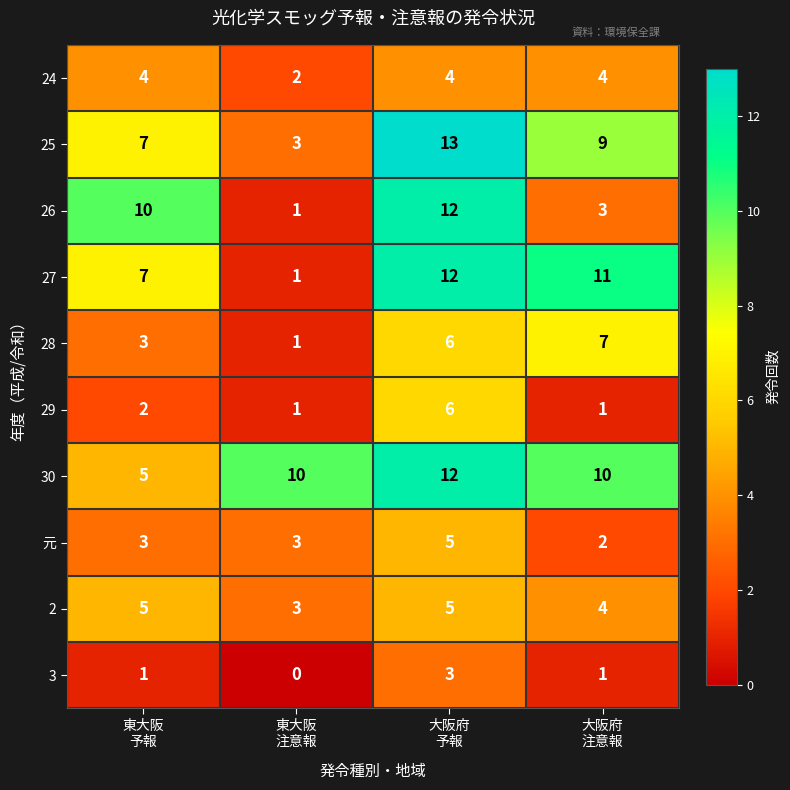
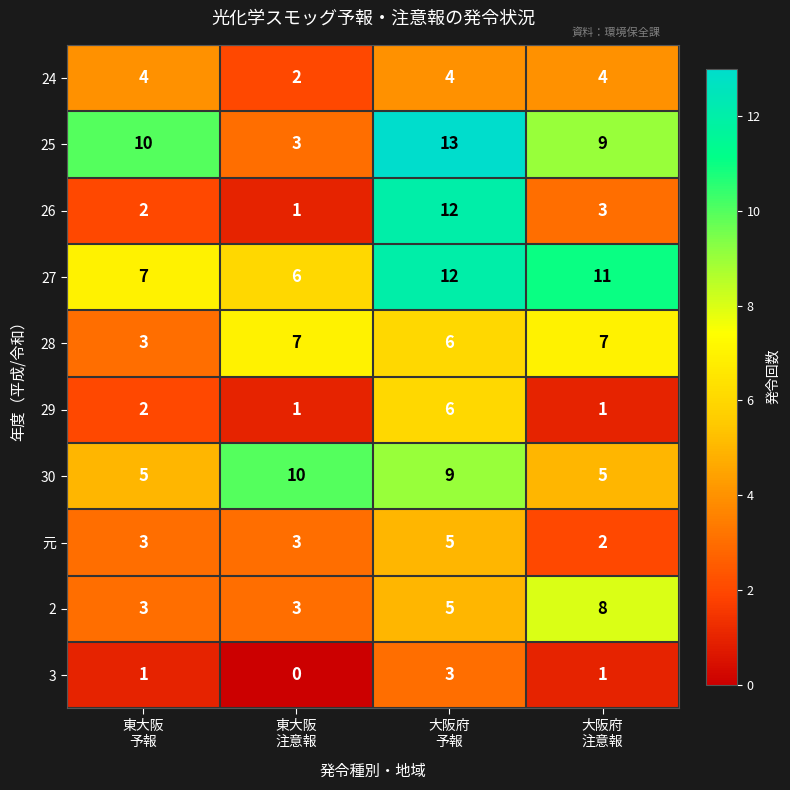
25, 東大阪 予報: 7 -> 10
26, 東大阪 予報: 10 -> 2
27, 東大阪 注意報: 1 -> 6
28, 東大阪 注意報: 1 -> 7
30, 大阪府 予報: 12 -> 9
30, 大阪府 注意報: 10 -> 5
2, 東大阪 予報: 5 -> 3
2, 大阪府 注意報: 4 -> 8
